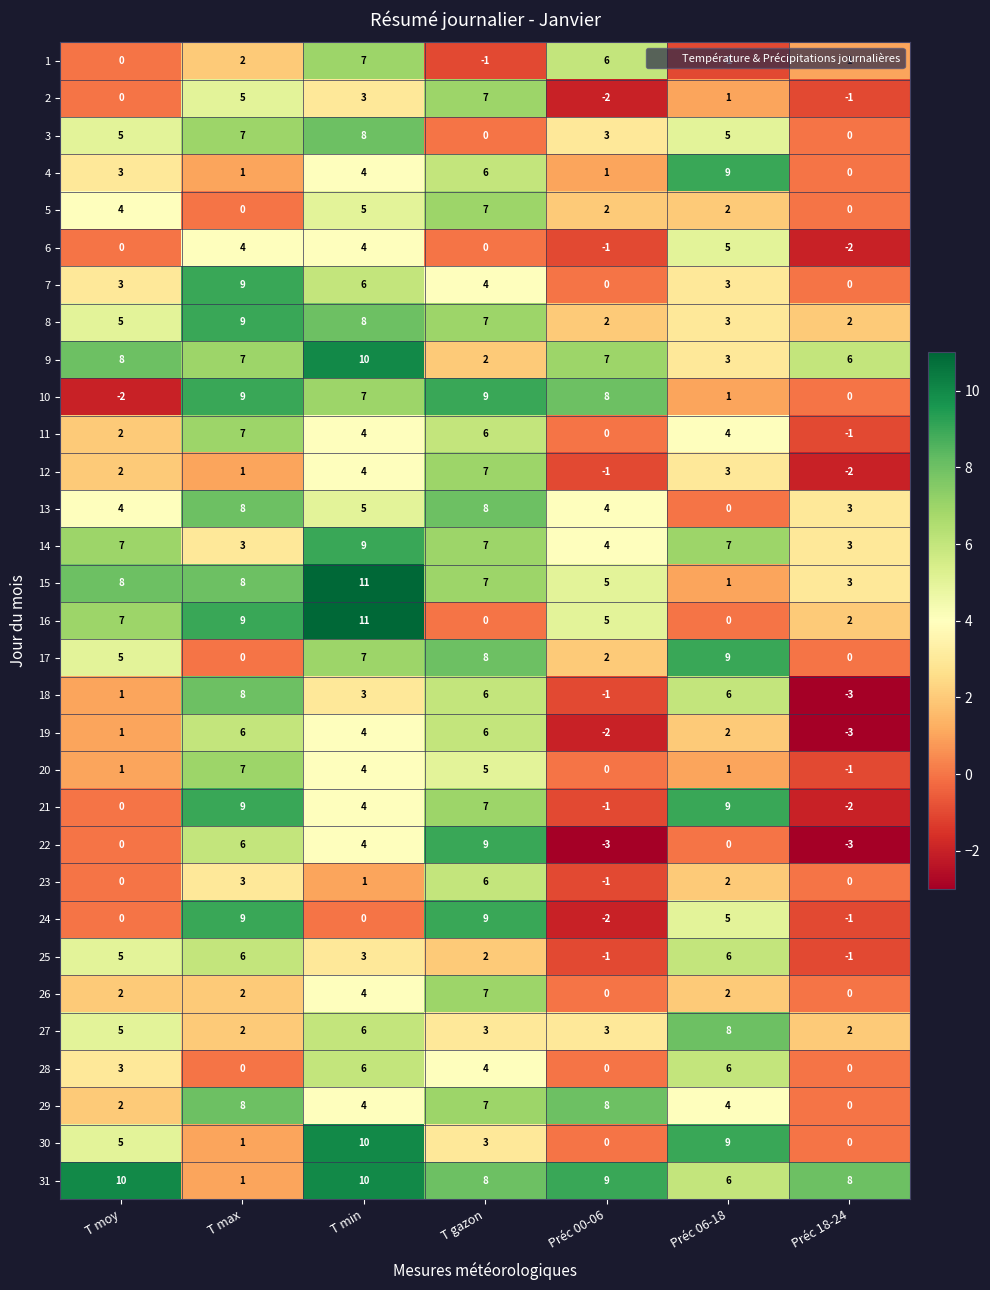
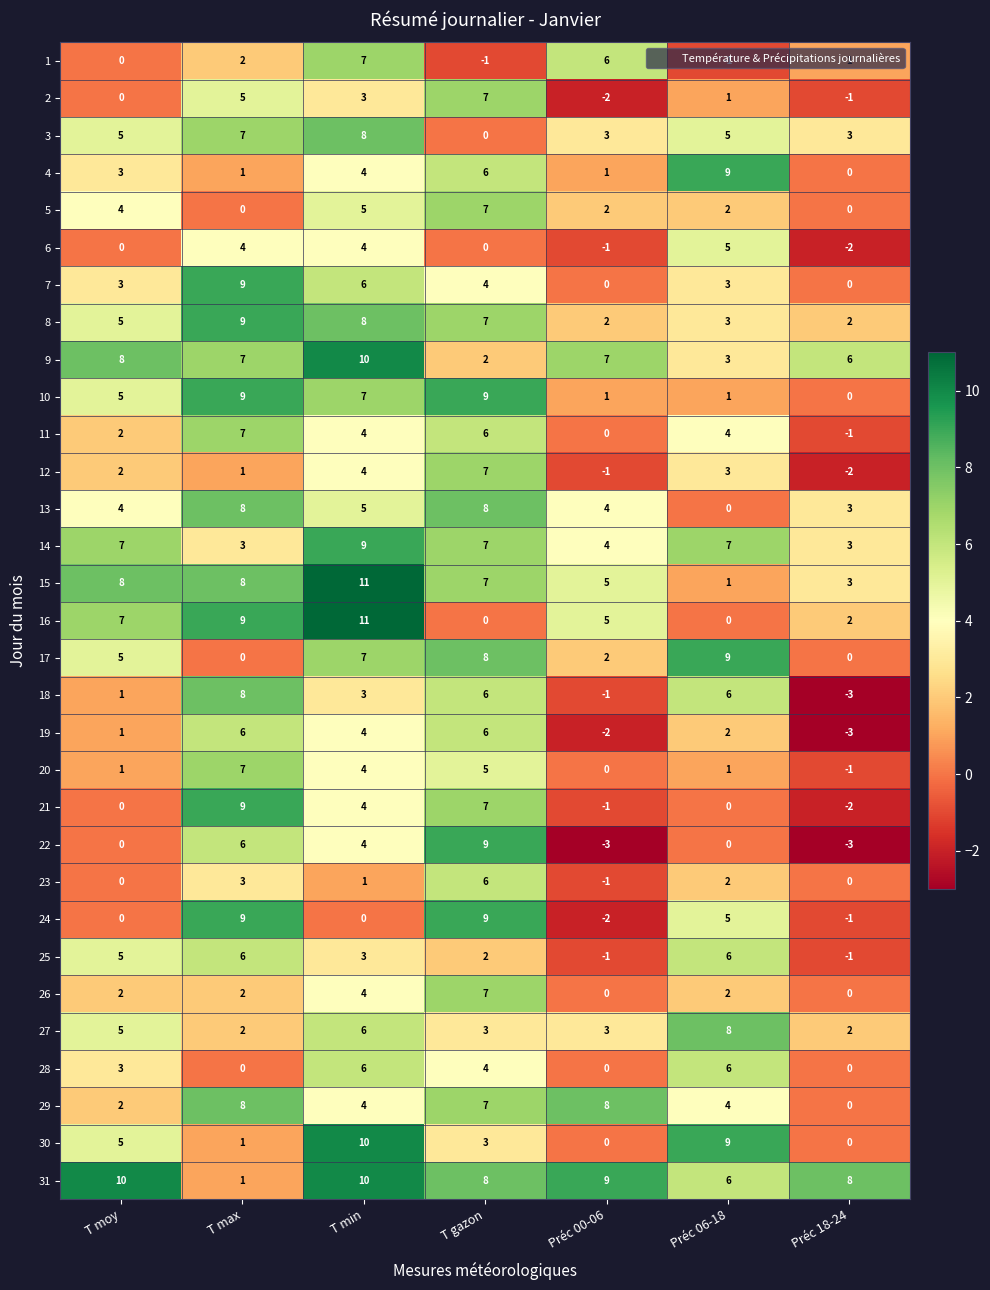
3, Préc 18-24: 0 -> 3
10, T moy: -2 -> 5
10, Préc 00-06: 8 -> 1
21, Préc 06-18: 9 -> 0
